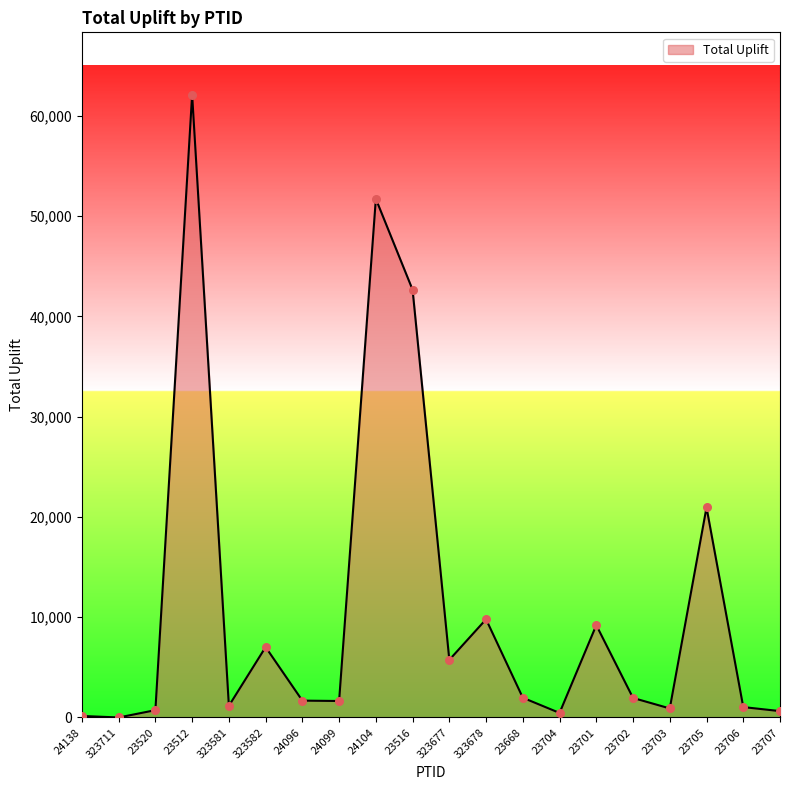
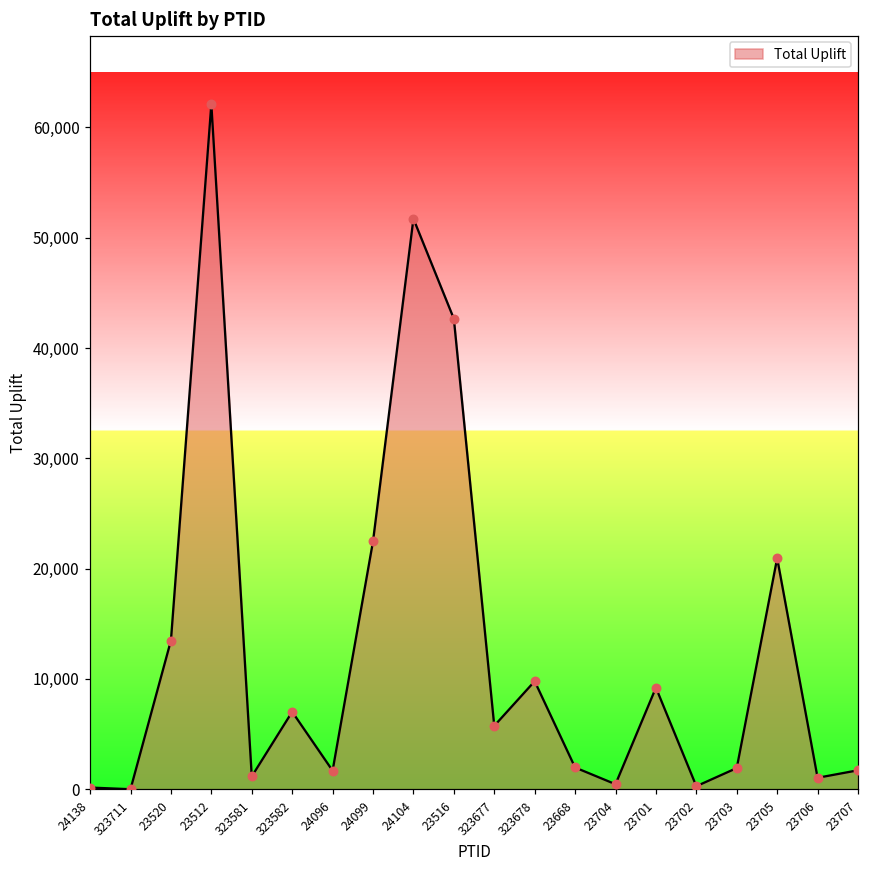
23520: 700 -> 13,500
24099: 1,600 -> 22,500
23702: 1,900 -> 300
23703: 900 -> 1,900
23707: 600 -> 1,700
